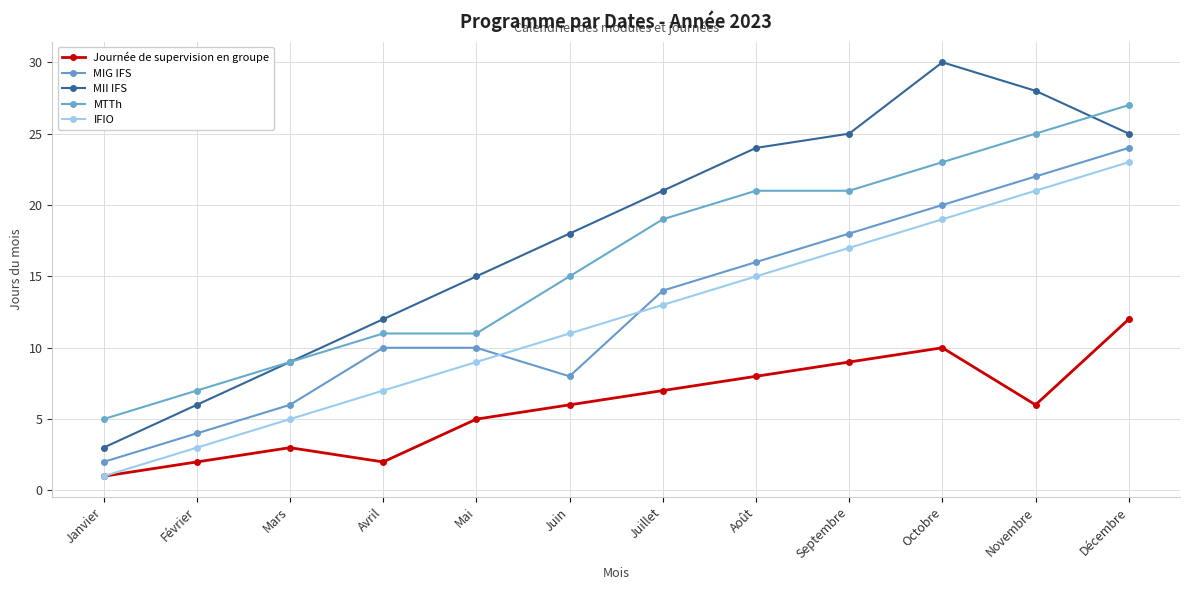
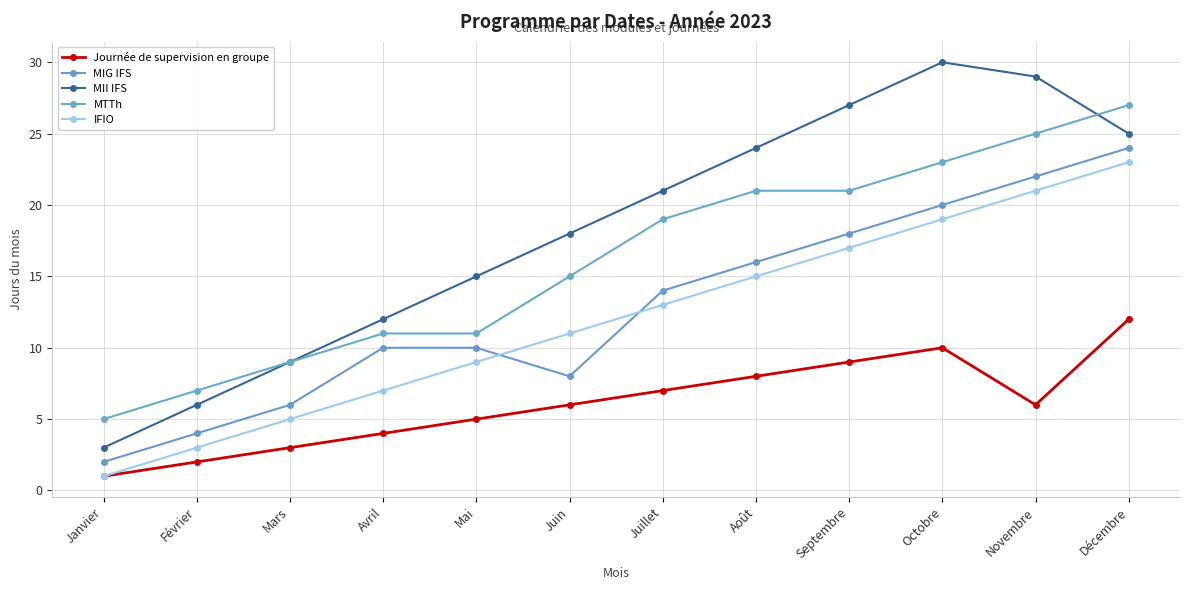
Journée de supervision en groupe, Avril: 2 -> 4
MII IFS, Septembre: 25 -> 27
MII IFS, Novembre: 28 -> 29
